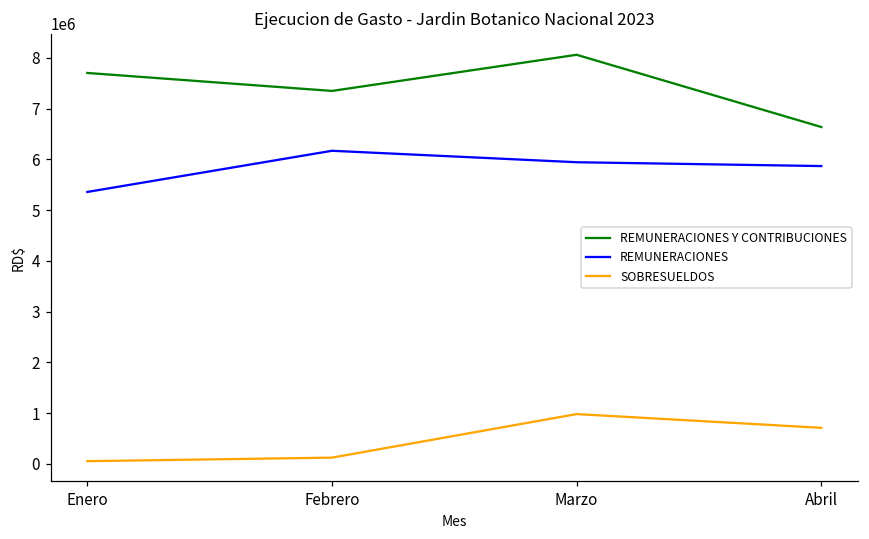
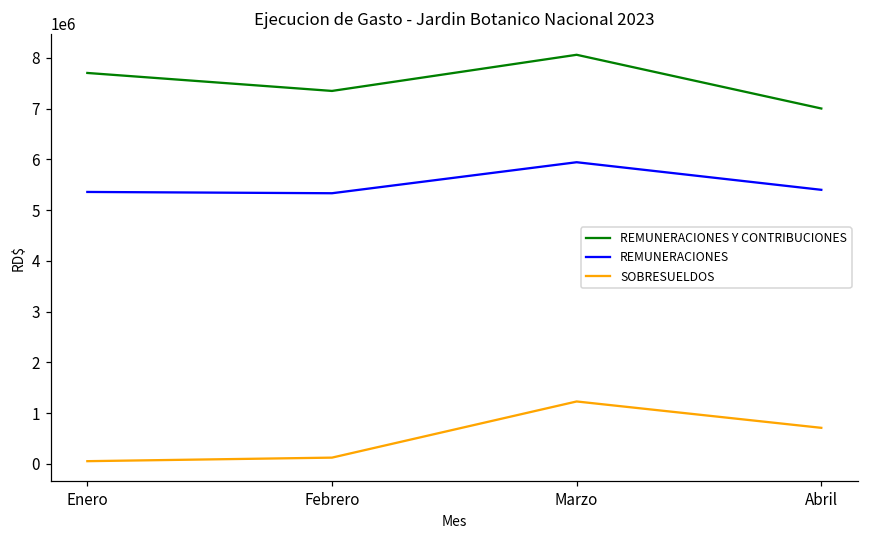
REMUNERACIONES, Febrero: 6200000 -> 5300000
SOBRESUELDOS, Marzo: 1000000 -> 1200000
REMUNERACIONES Y CONTRIBUCIONES, Abril: 6600000 -> 7000000
REMUNERACIONES, Abril: 5900000 -> 5400000
